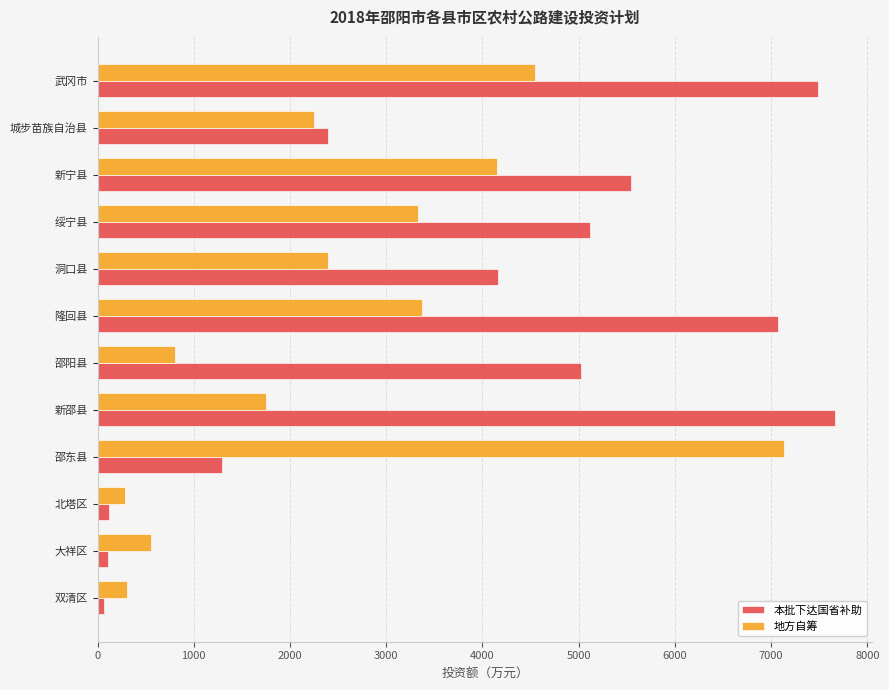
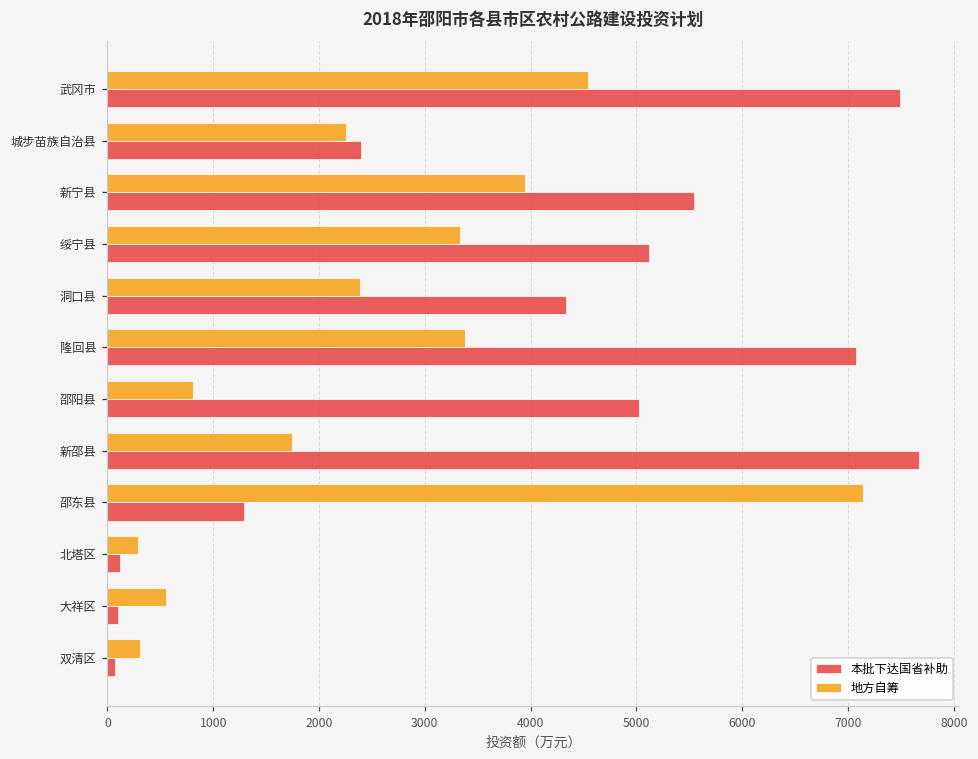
地方自筹, 新宁县: 4200 -> 3900
本批下达国省补助, 洞口县: 4200 -> 4300
